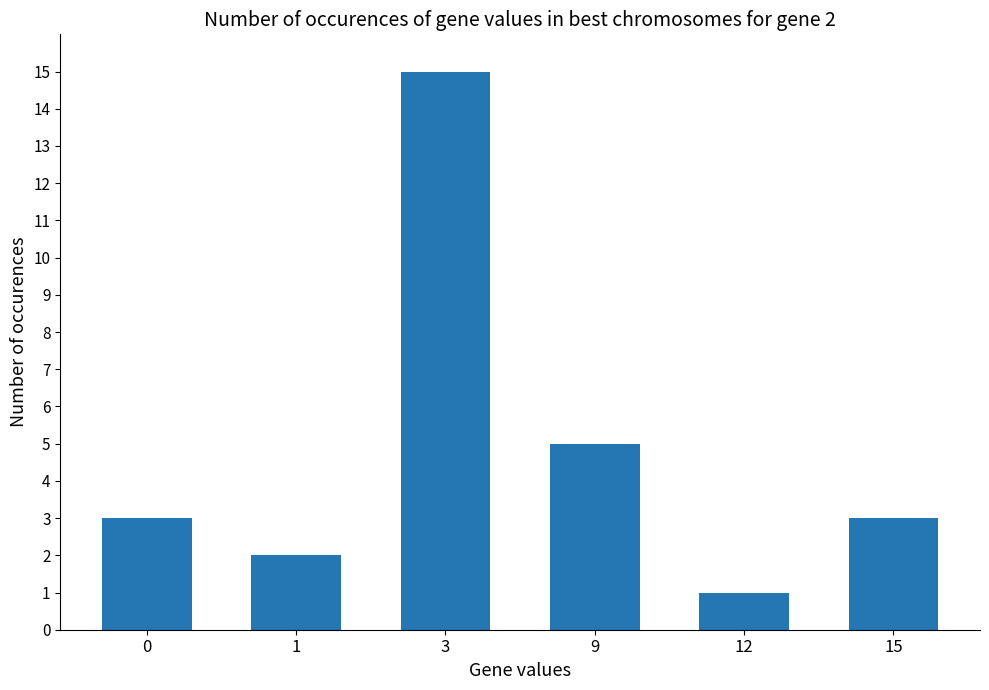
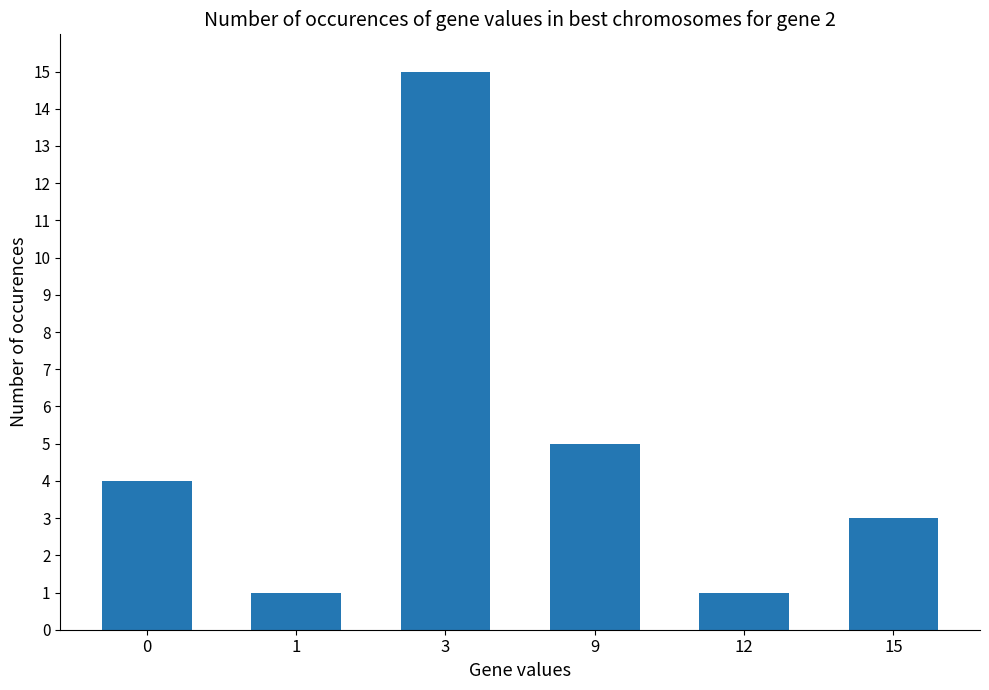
0: 3 -> 4
1: 2 -> 1
